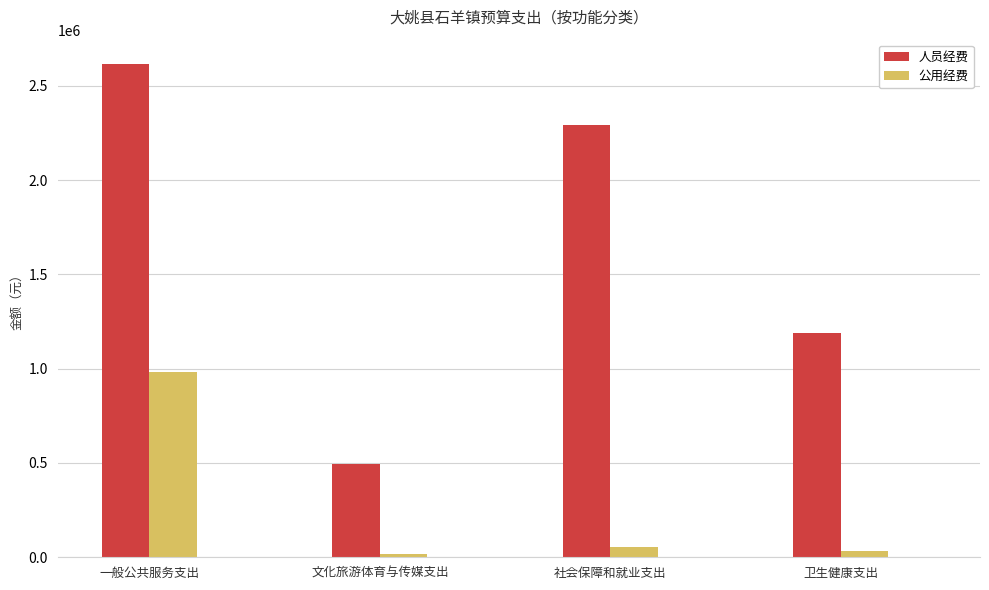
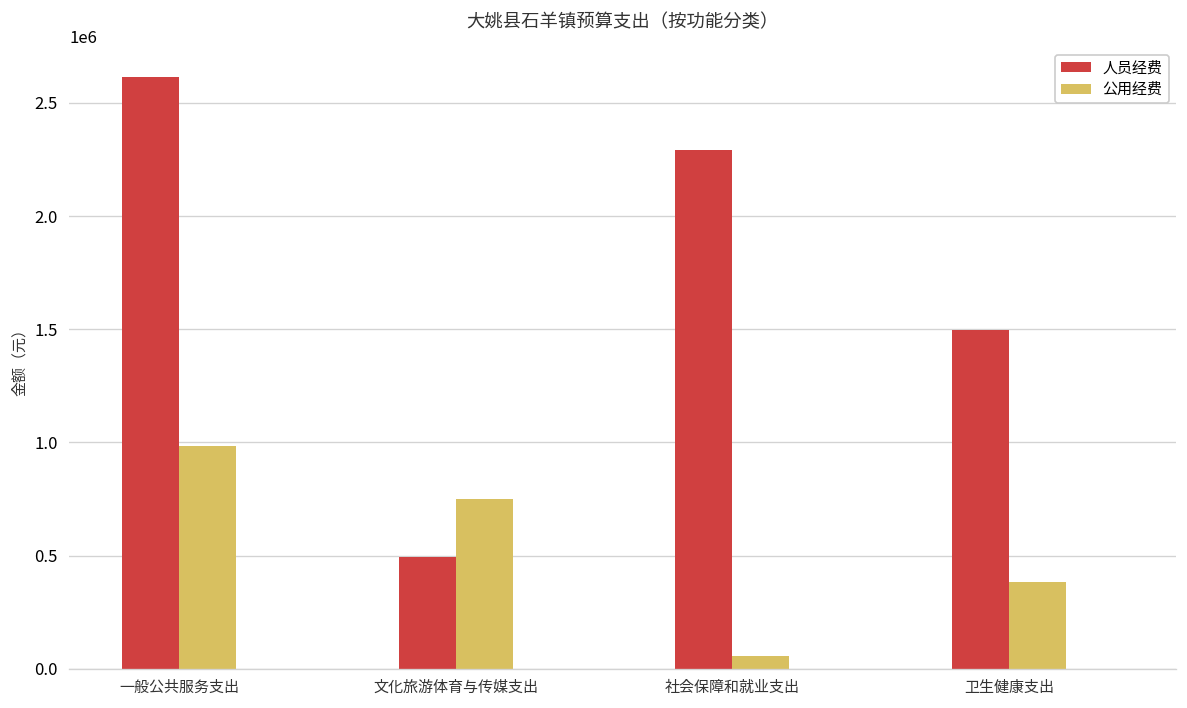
公用经费, 文化旅游体育与传媒支出: 20000 -> 750000
人员经费, 卫生健康支出: 1190000 -> 1500000
公用经费, 卫生健康支出: 30000 -> 380000
